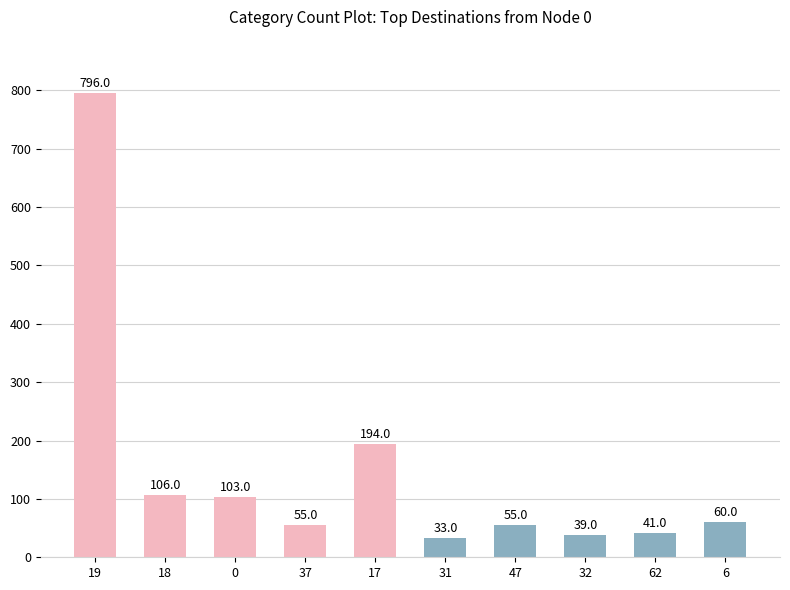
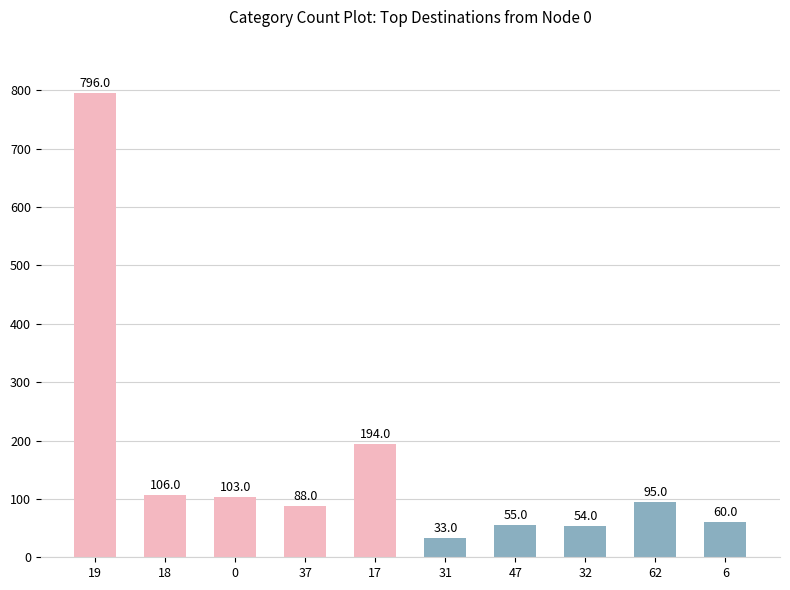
37: 55.0 -> 88.0
32: 39.0 -> 54.0
62: 41.0 -> 95.0
